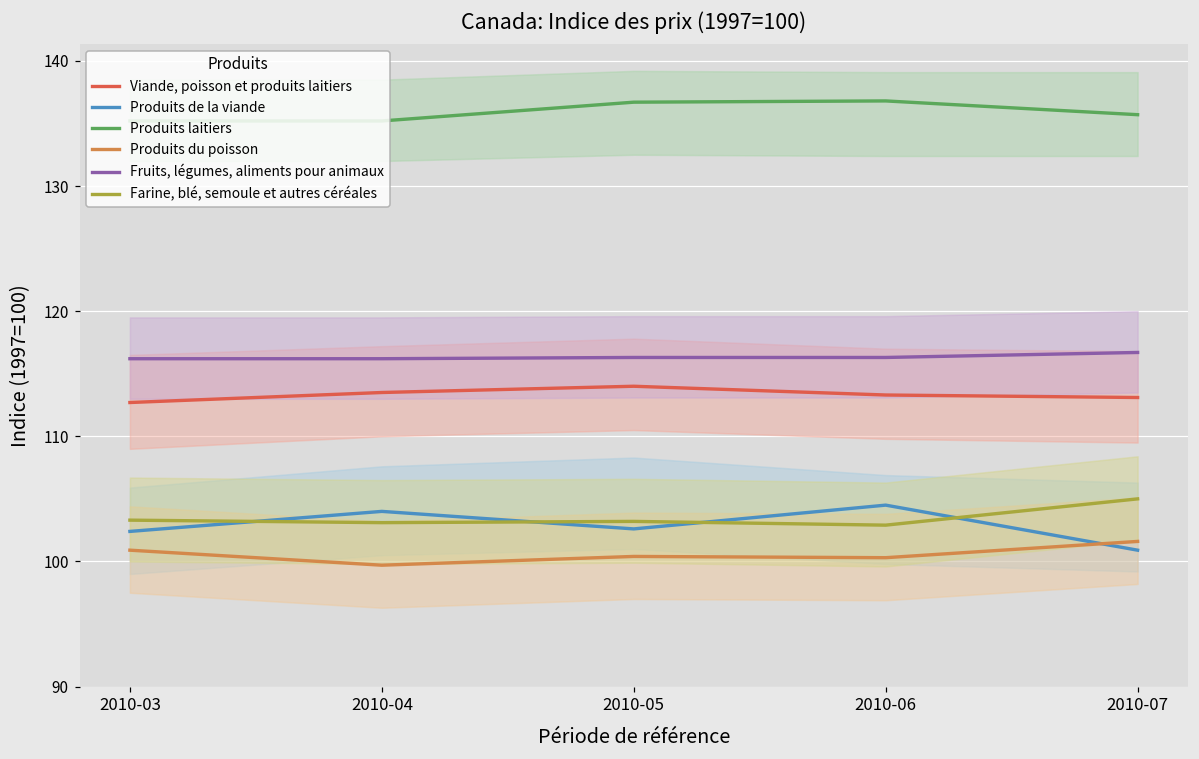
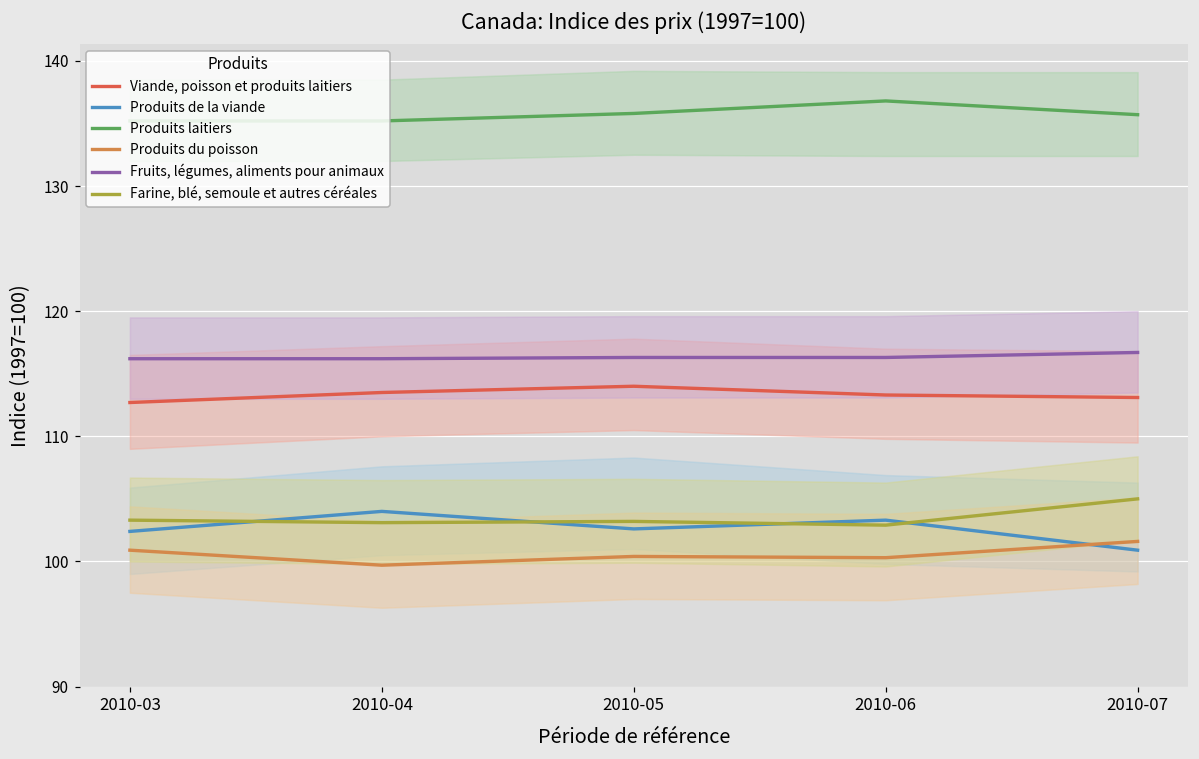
Produits laitiers, 2010-05: 136.7 -> 135.8
Produits de la viande, 2010-06: 104.5 -> 103.3
